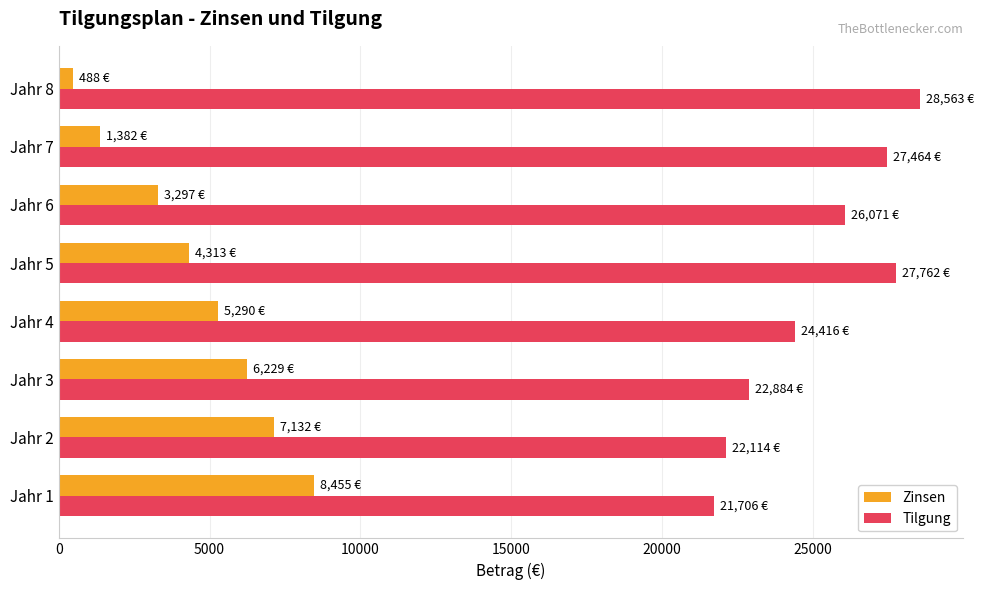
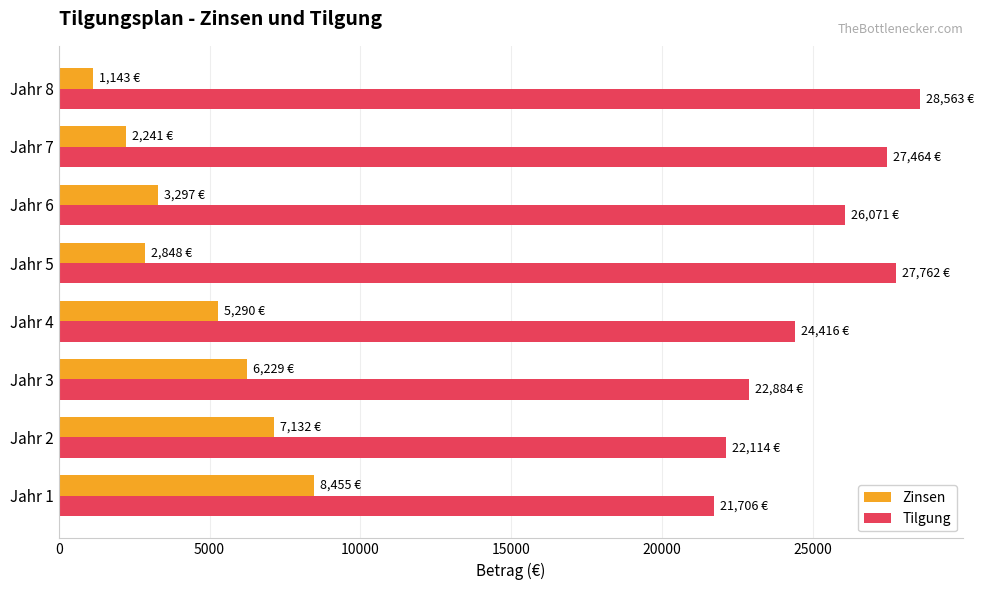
Zinsen, Jahr 8: 488 -> 1,143
Zinsen, Jahr 7: 1,382 -> 2,241
Zinsen, Jahr 5: 4,313 -> 2,848
